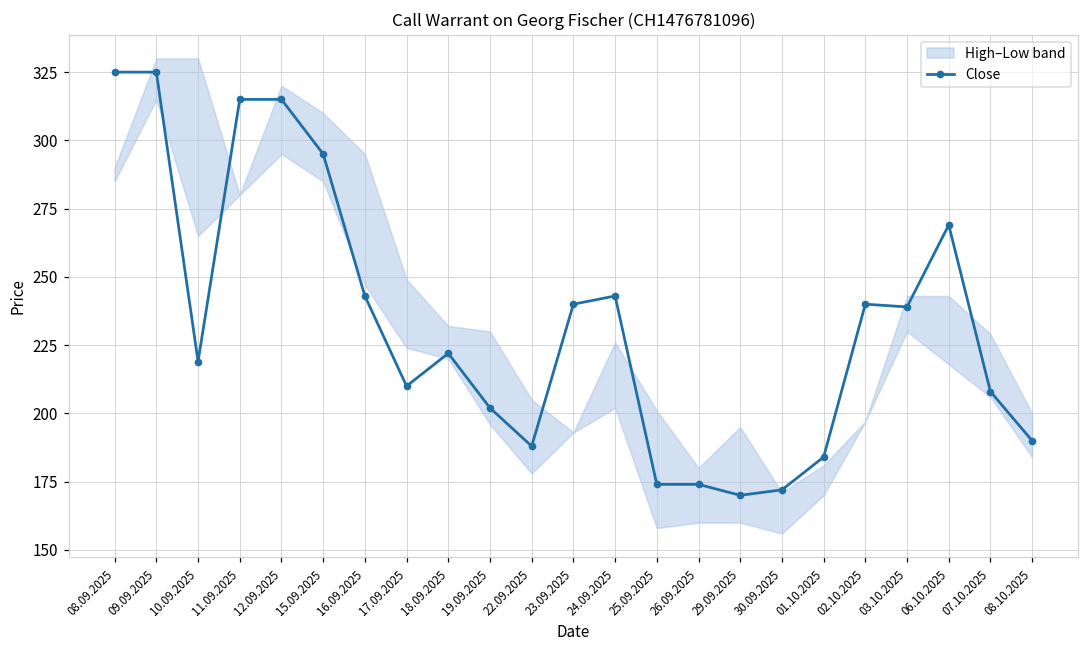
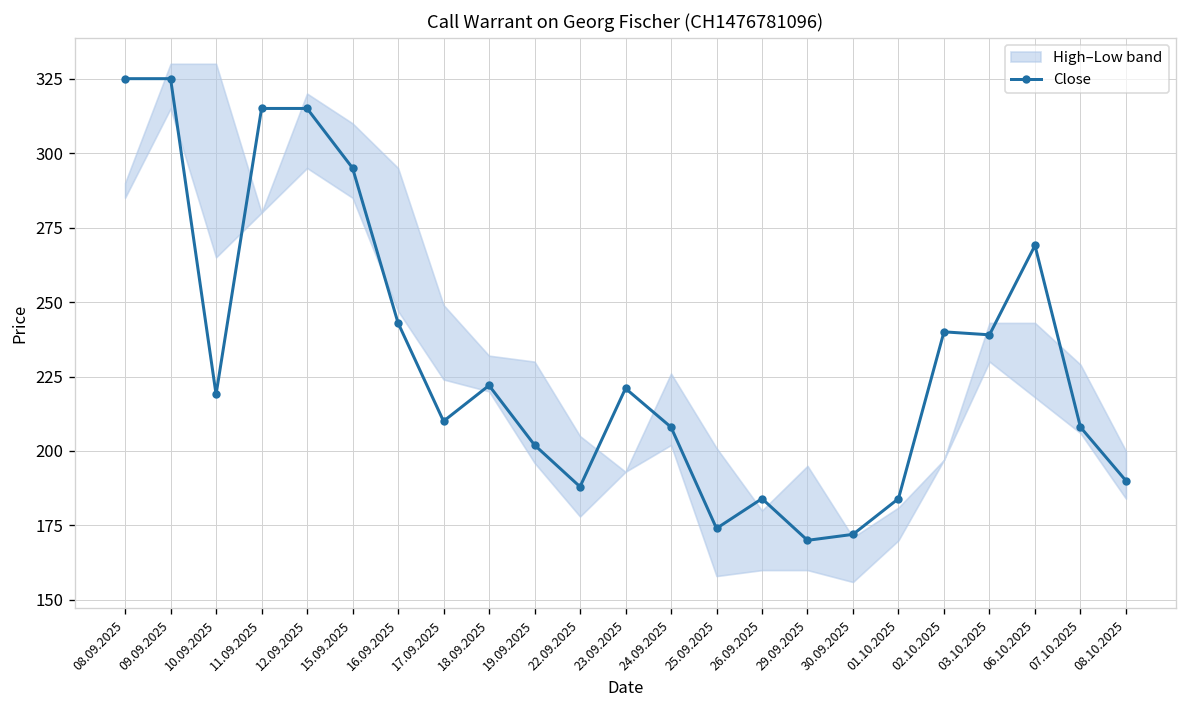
Close, 23.09.2025: 240 -> 221
Close, 24.09.2025: 243 -> 208
Close, 26.09.2025: 174 -> 184
